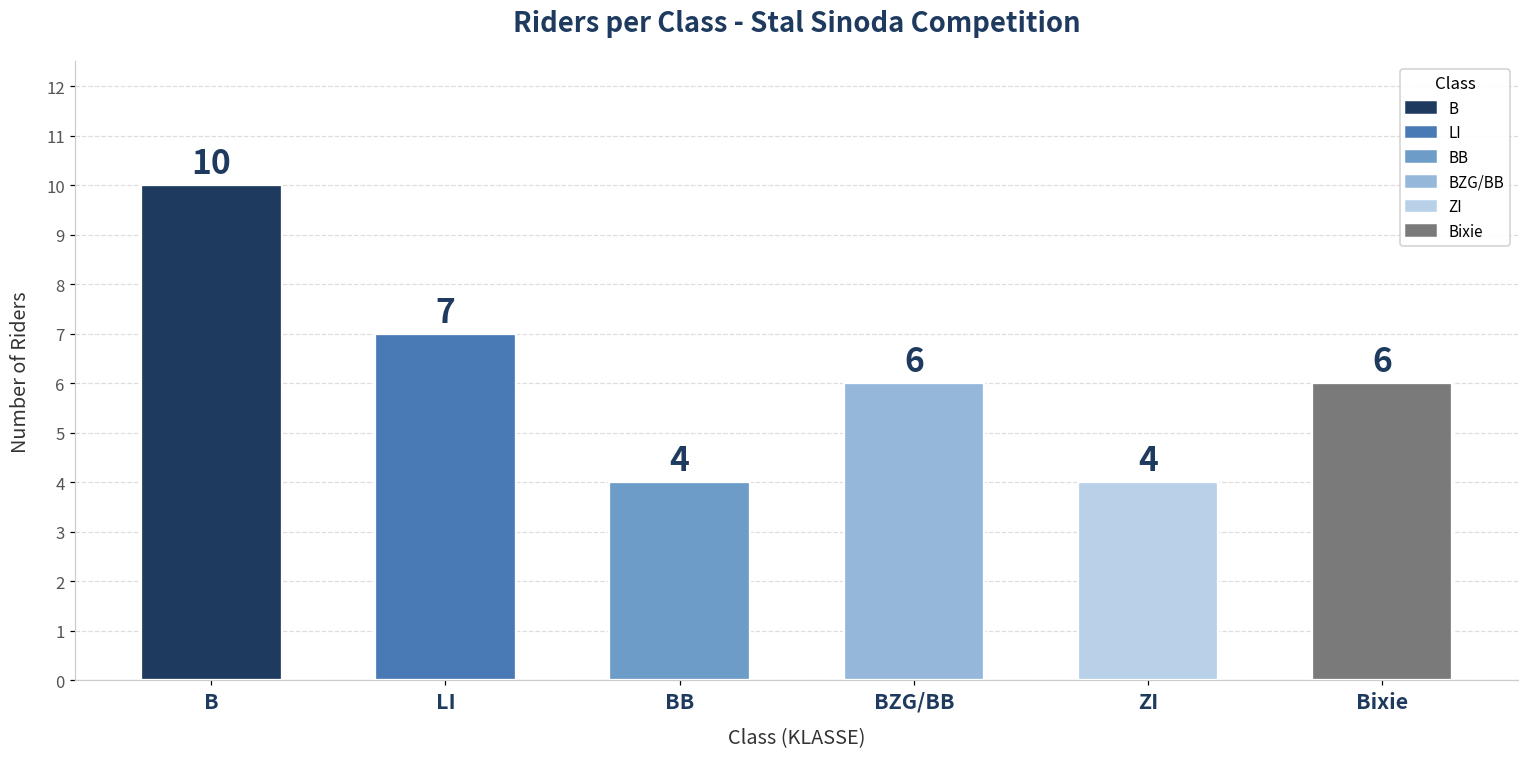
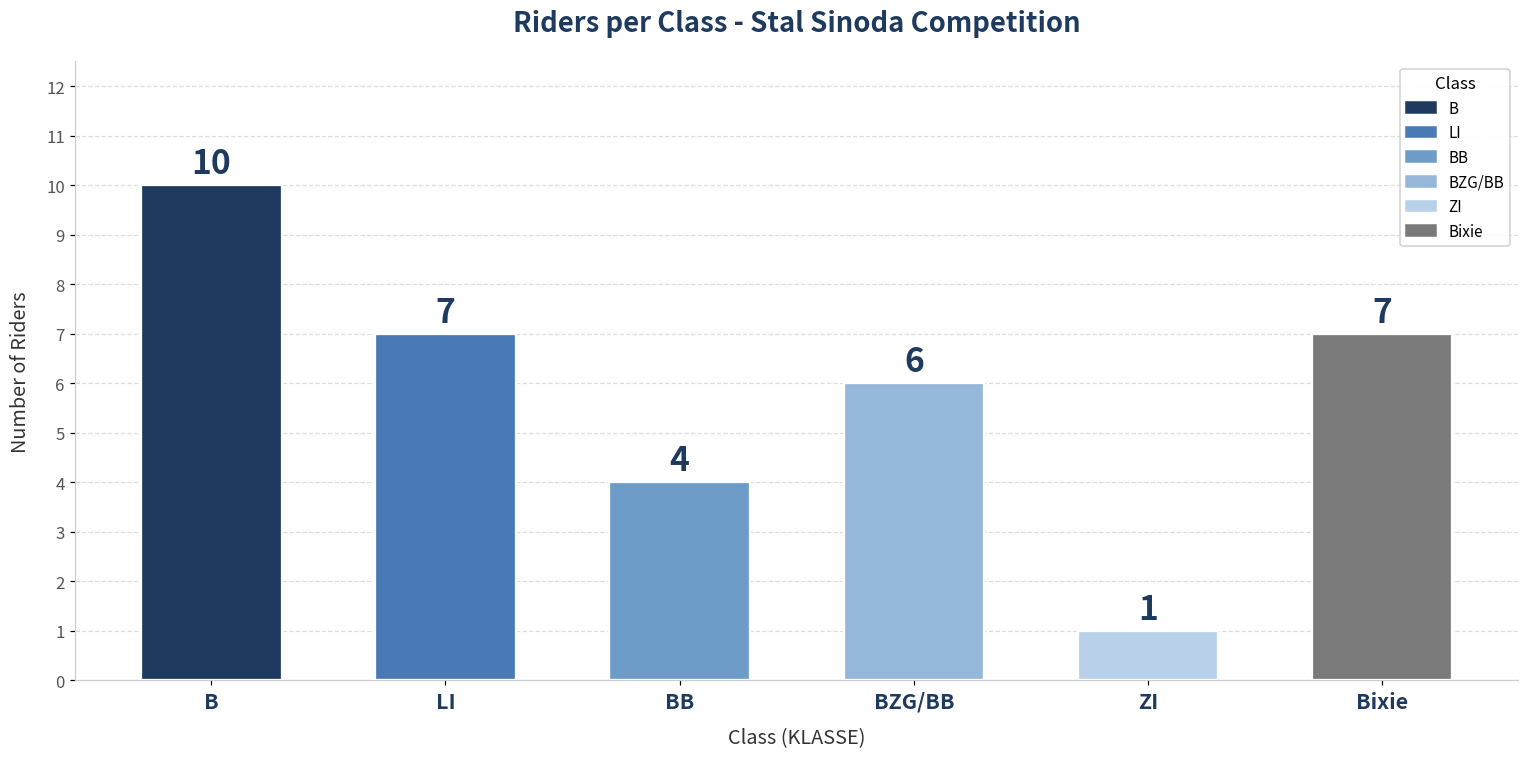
ZI: 4 -> 1
Bixie: 6 -> 7
